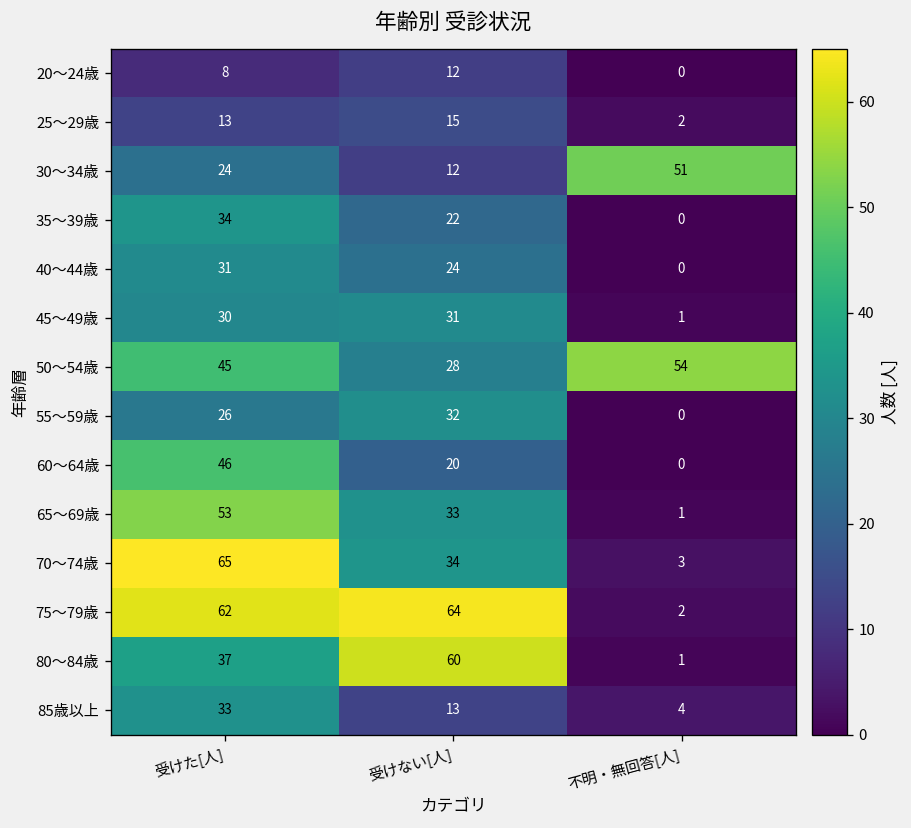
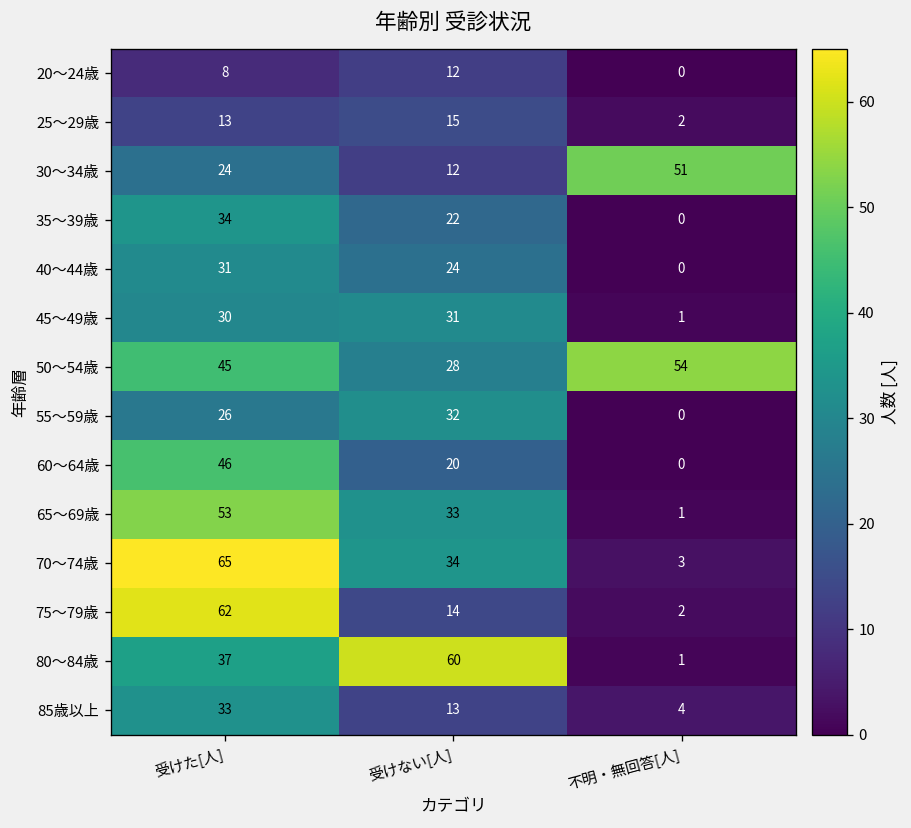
75～79歳, 受けない[人]: 64 -> 14
